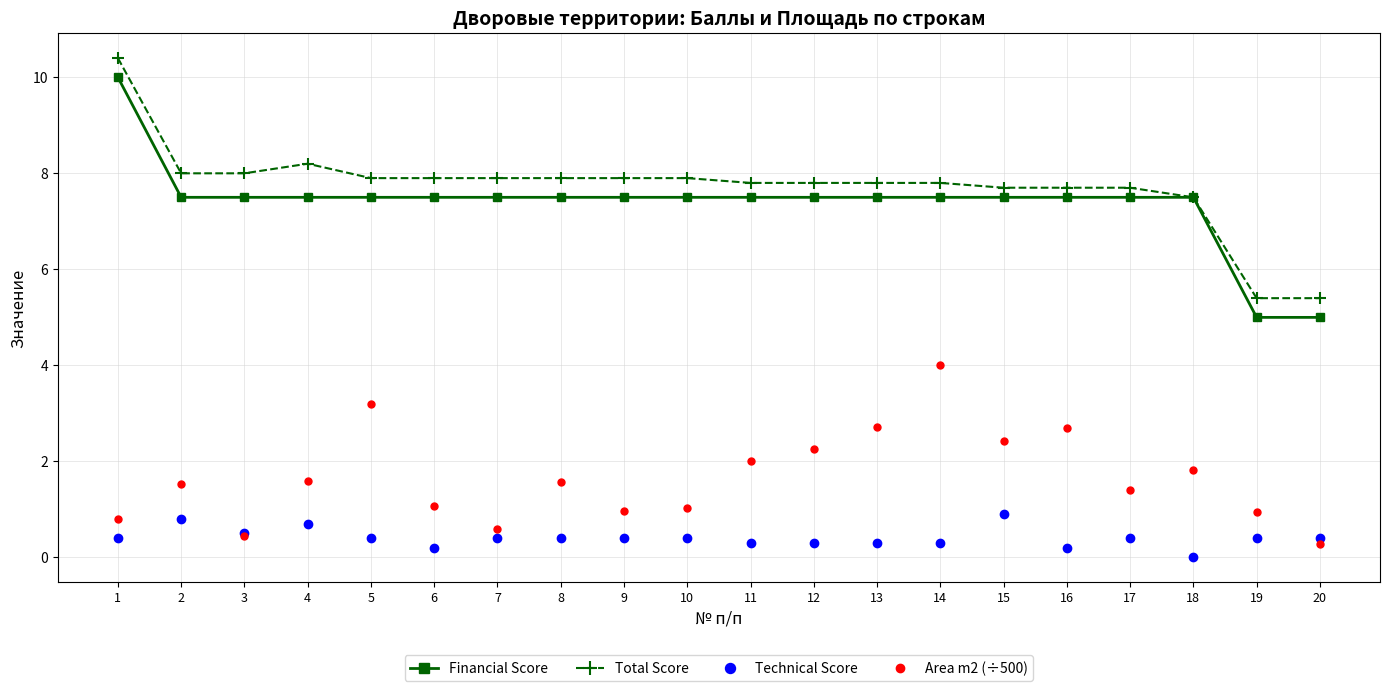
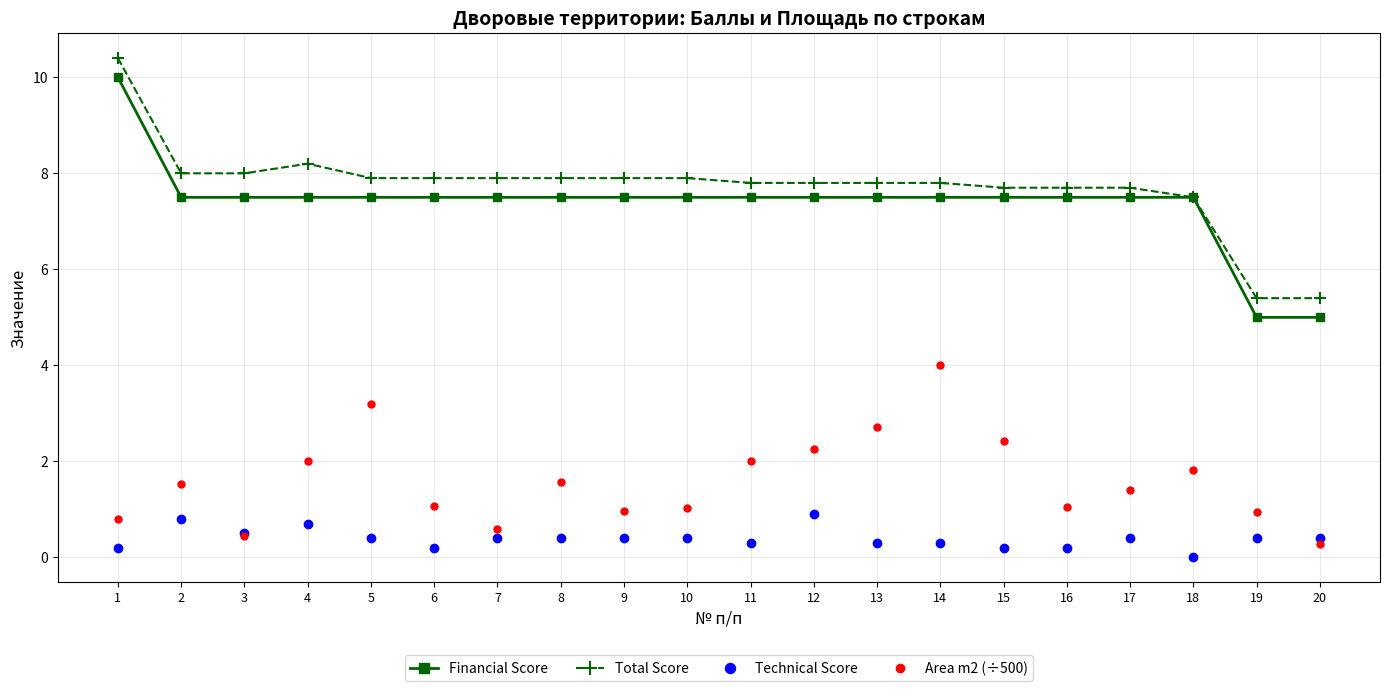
Technical Score, 1: 0.4 -> 0.2
Area m2 (÷500), 4: 1.6 -> 2.0
Technical Score, 12: 0.3 -> 0.9
Technical Score, 15: 0.9 -> 0.2
Area m2 (÷500), 16: 2.7 -> 1.1
